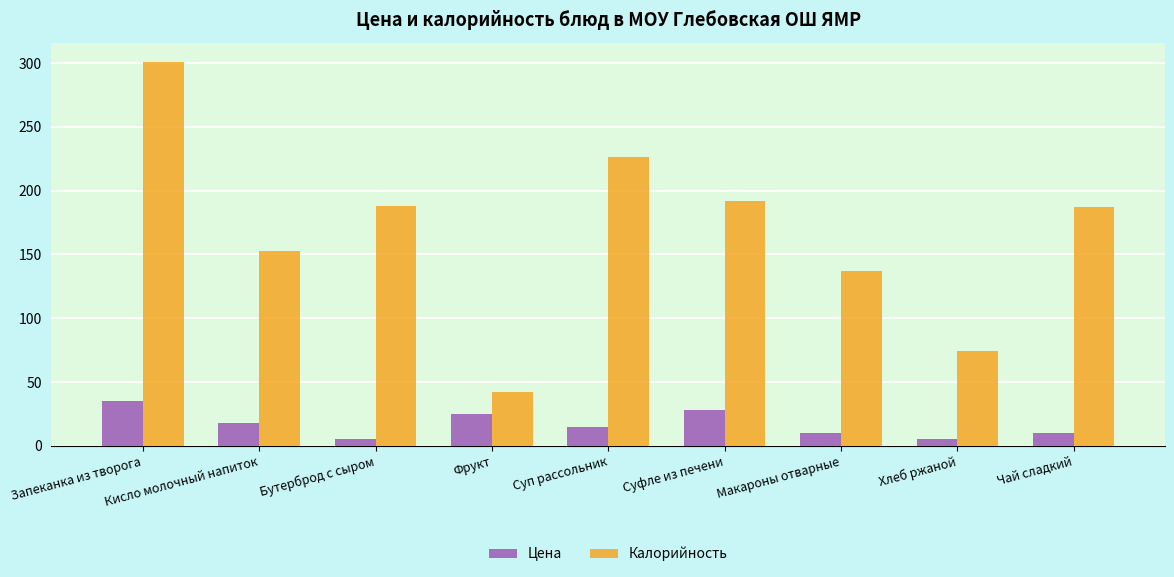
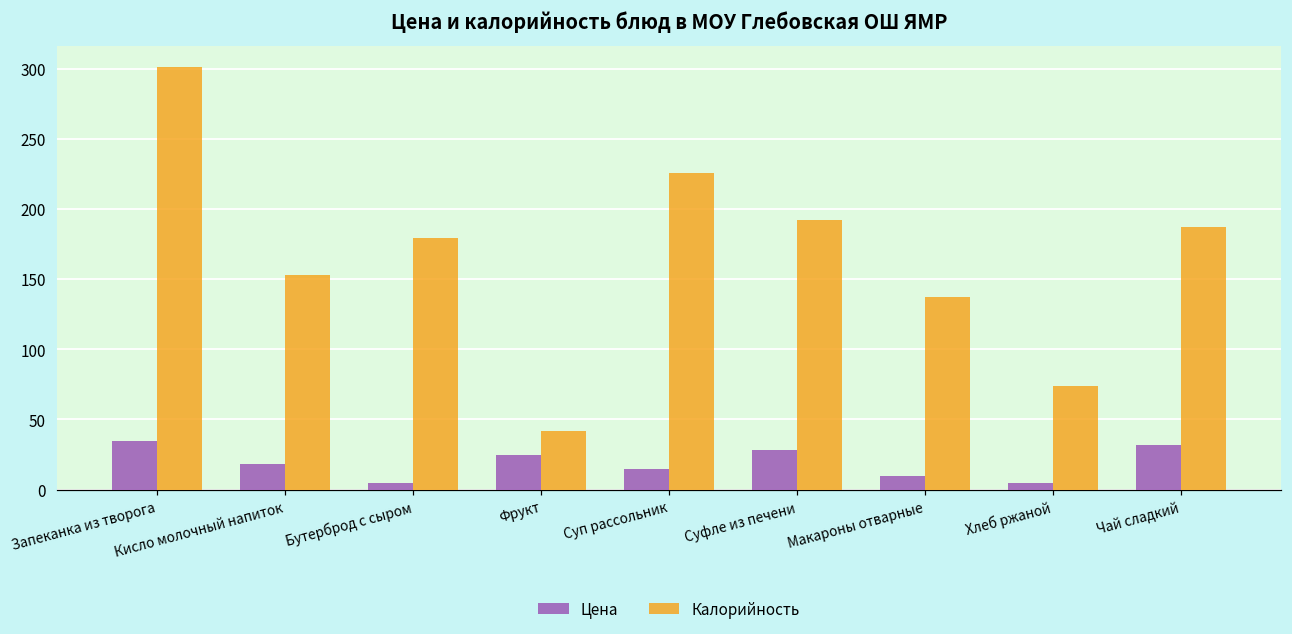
Калорийность, Бутерброд с сыром: 188 -> 179
Цена, Чай сладкий: 10 -> 32
